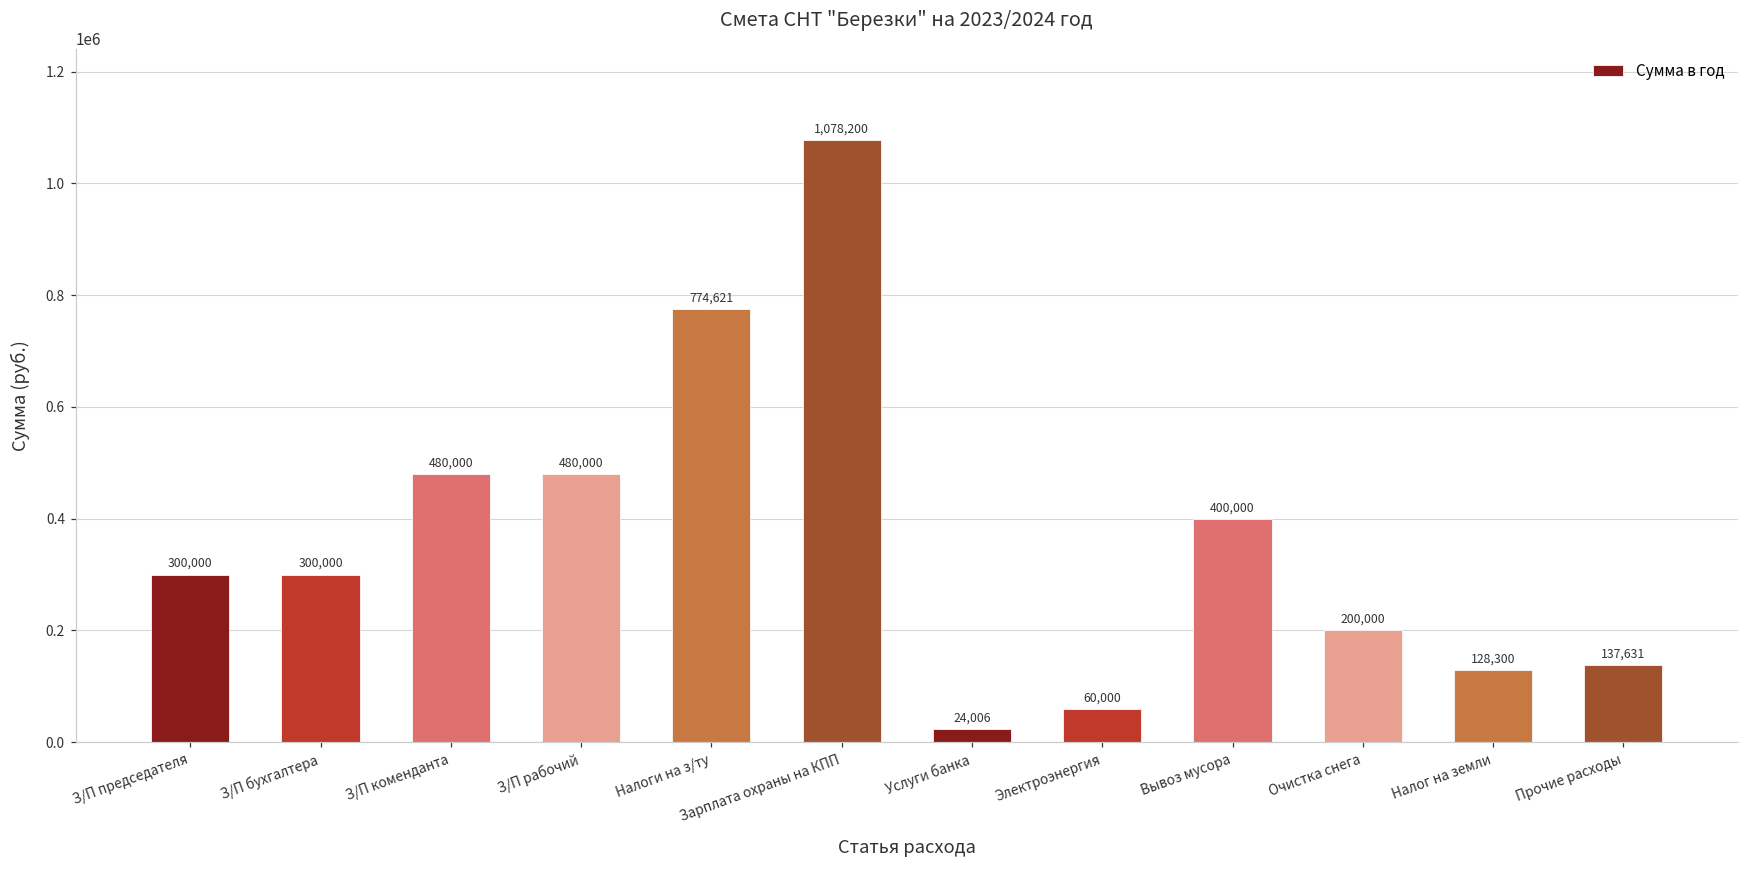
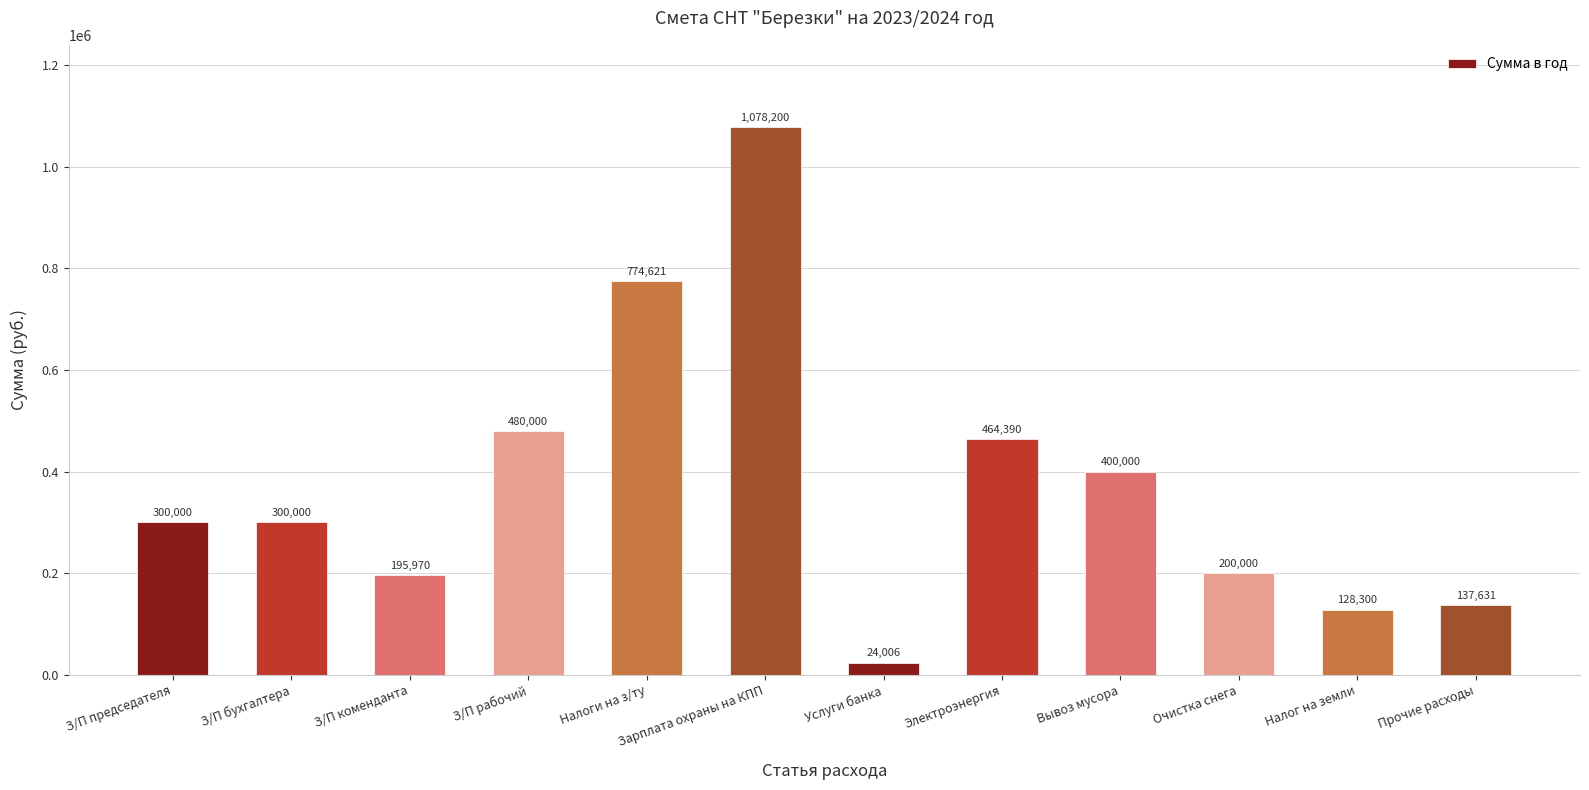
З/П коменданта: 480,000 -> 195,970
Электроэнергия: 60,000 -> 464,390
